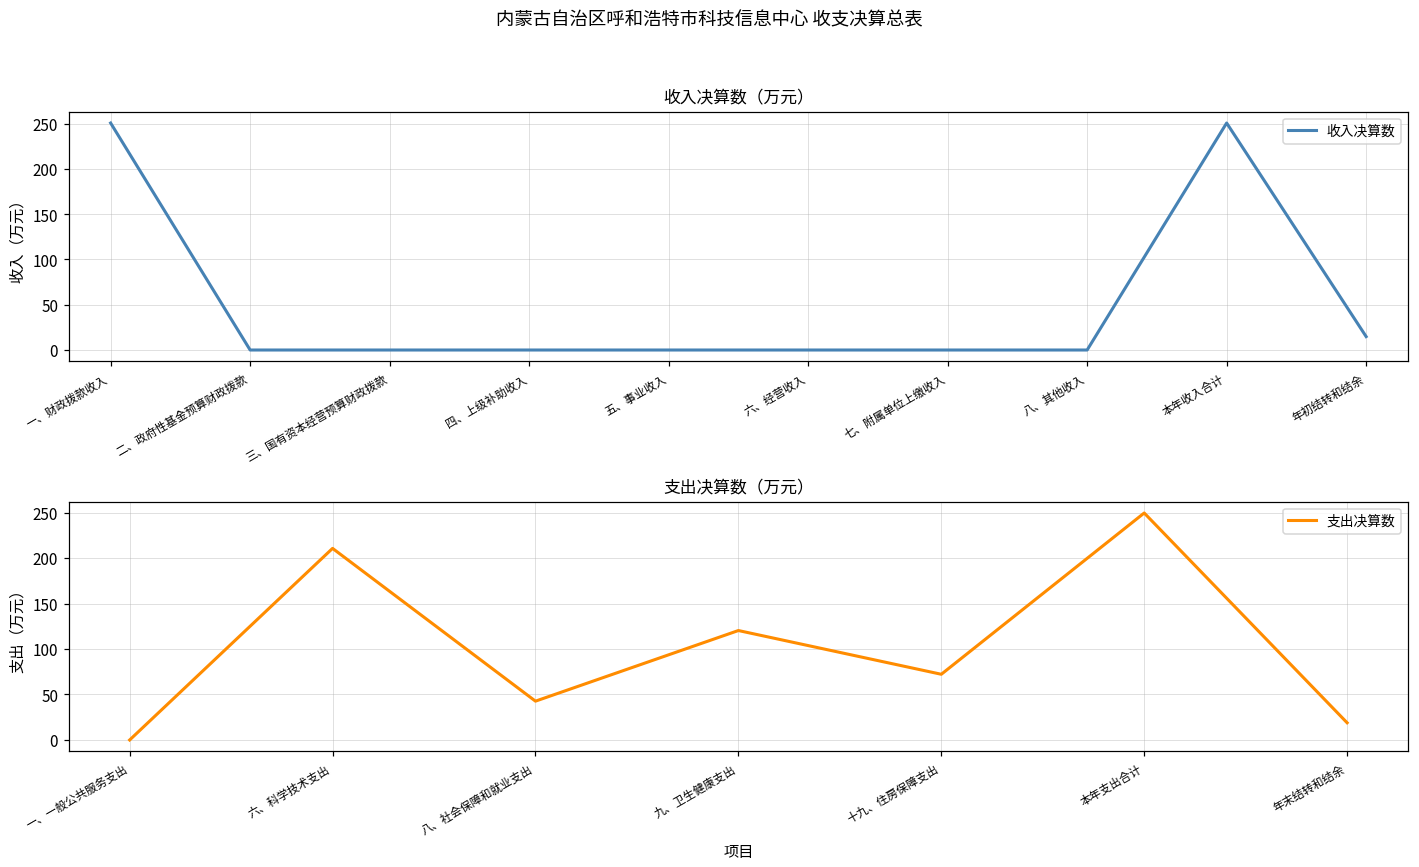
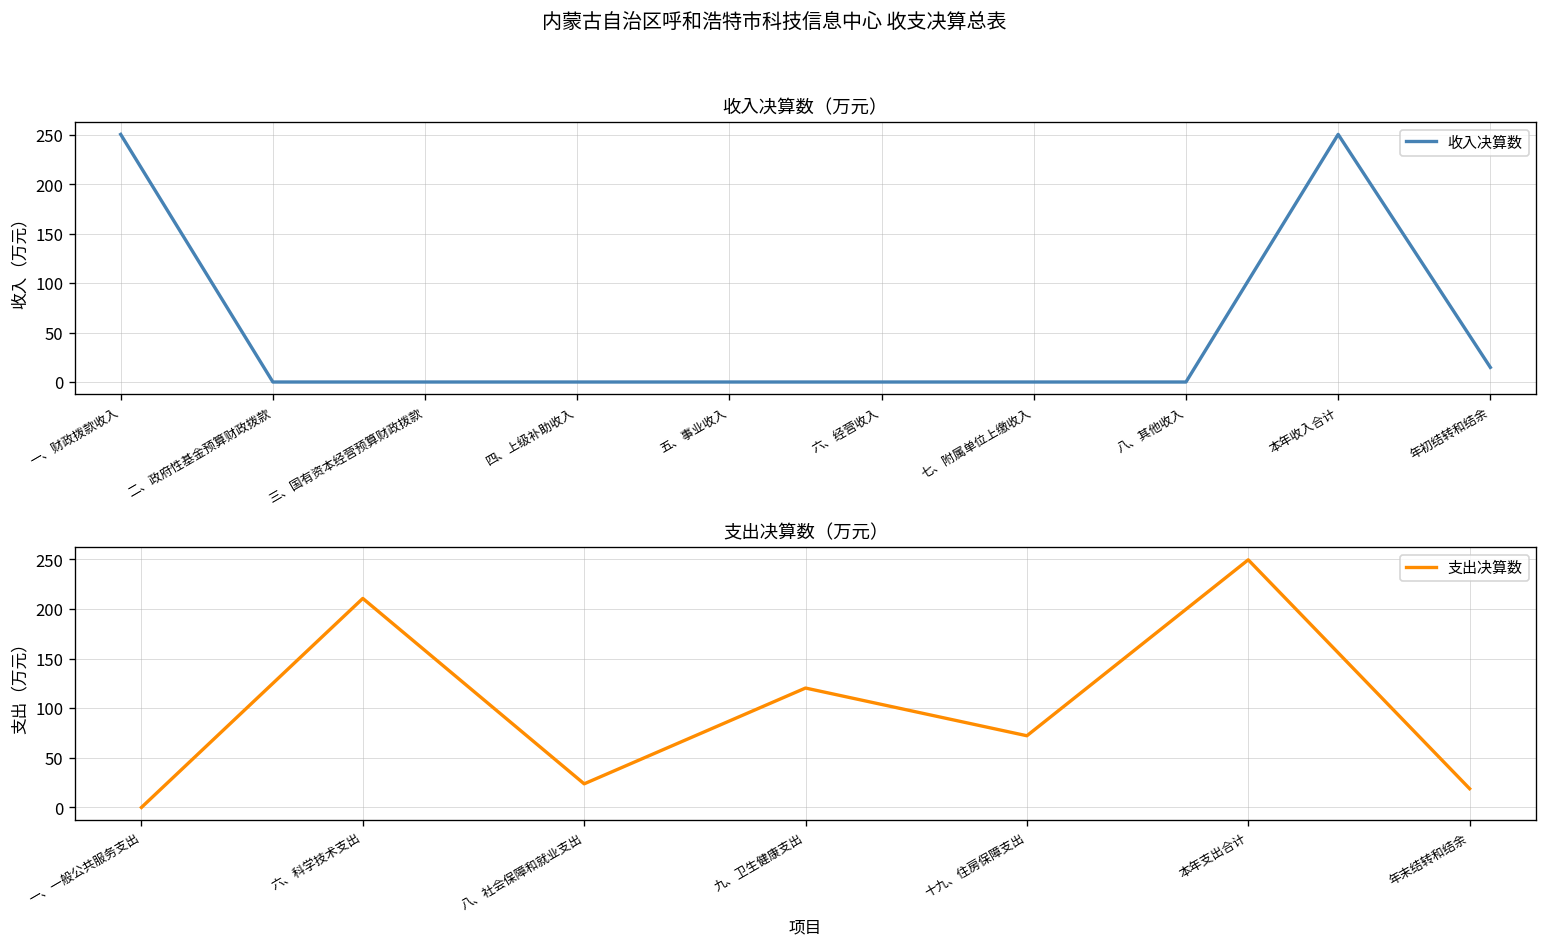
支出决算数（万元）, 八、社会保障和就业支出: 40 -> 20
